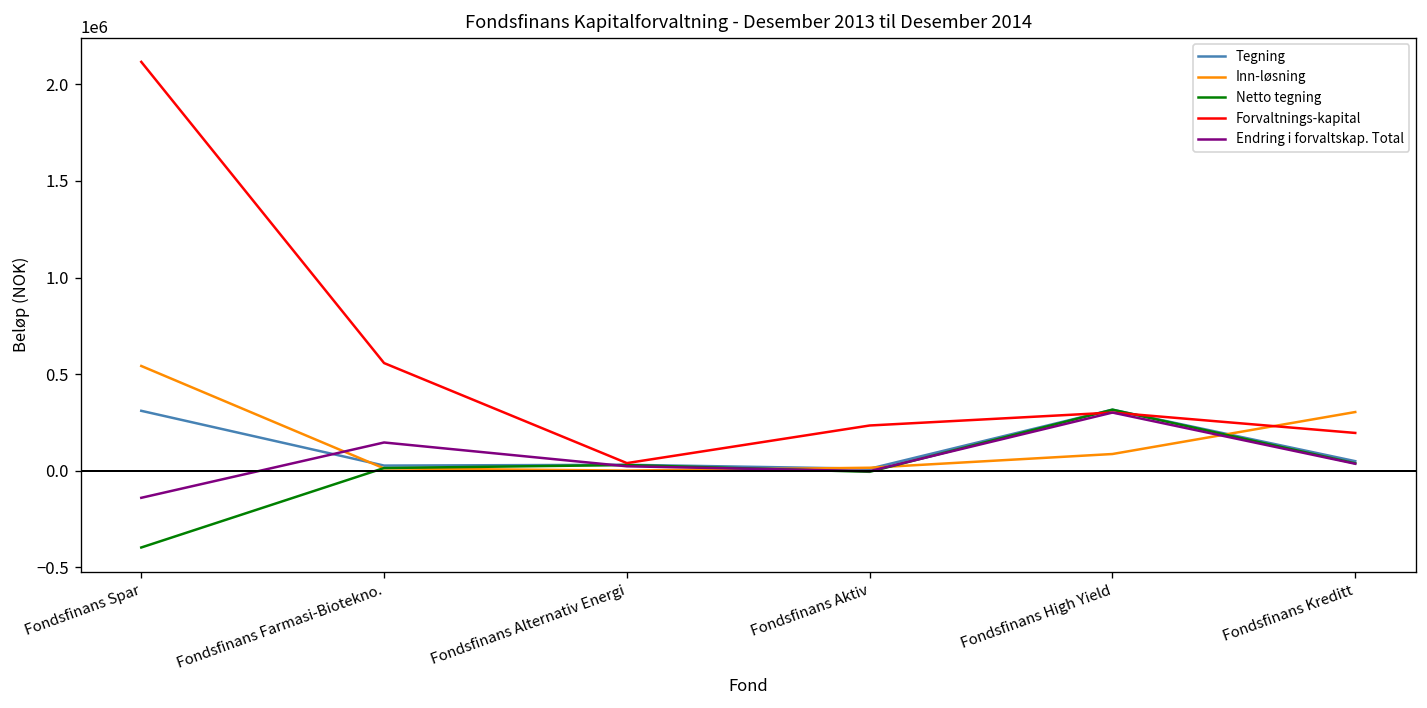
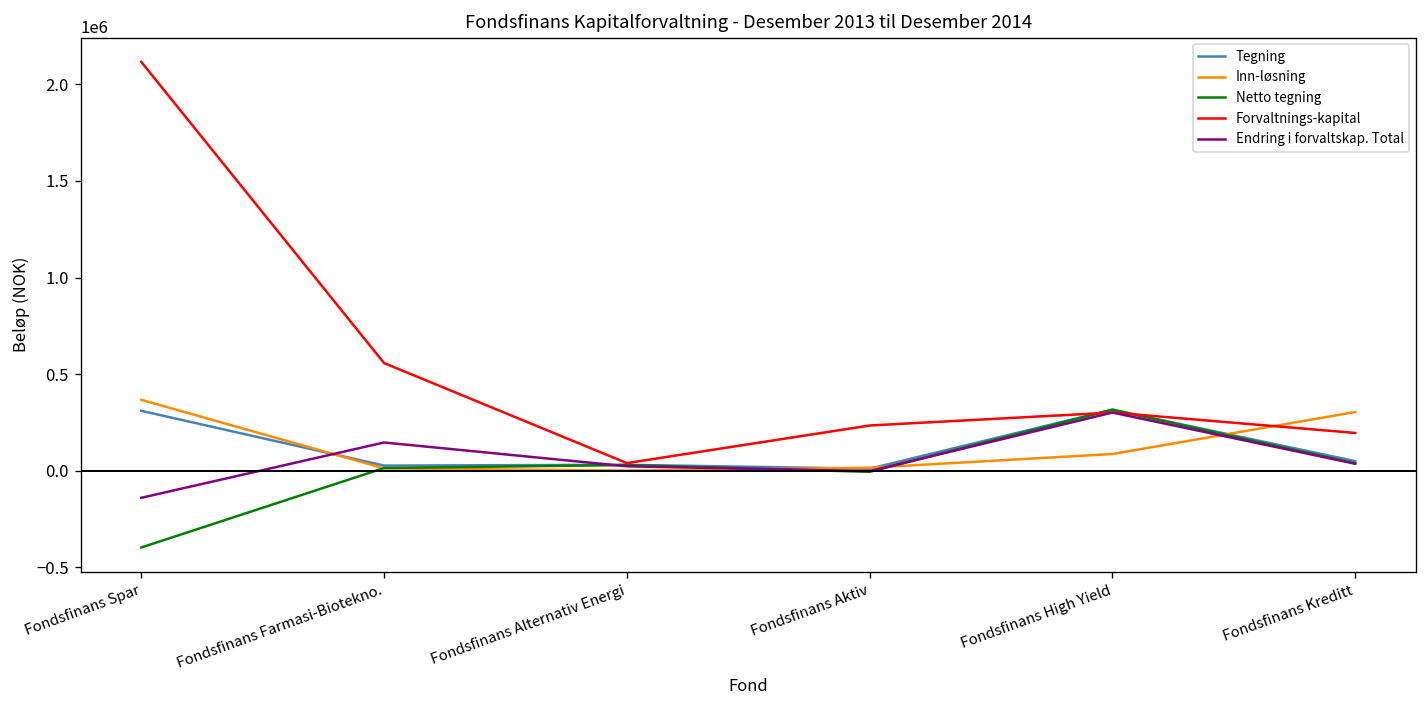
Inn-løsning, Fondsfinans Spar: 540000 -> 370000
